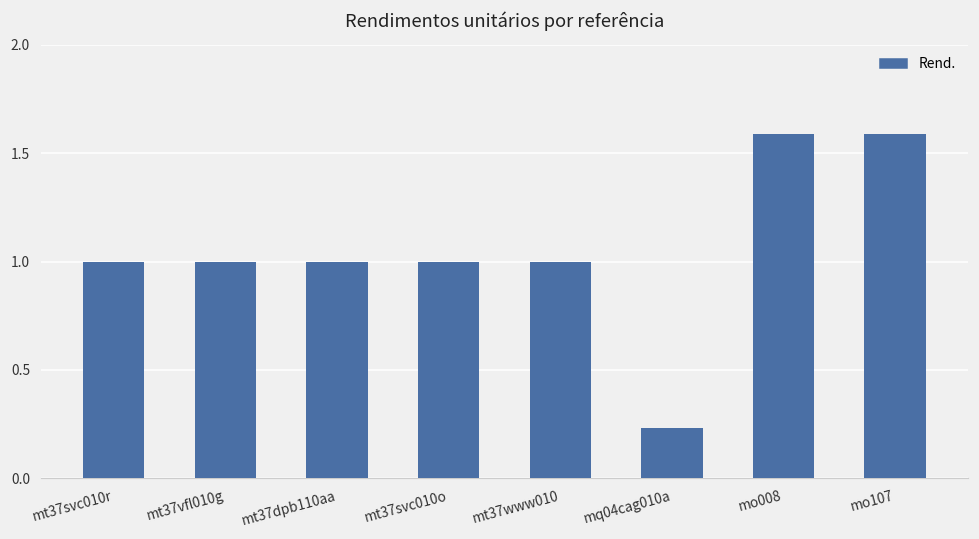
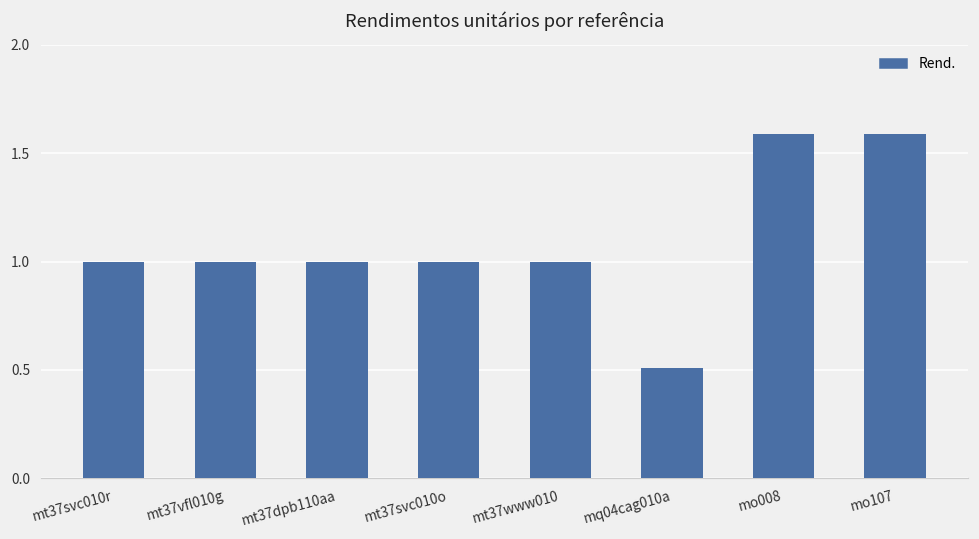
mq04cag010a: 0.23 -> 0.51
